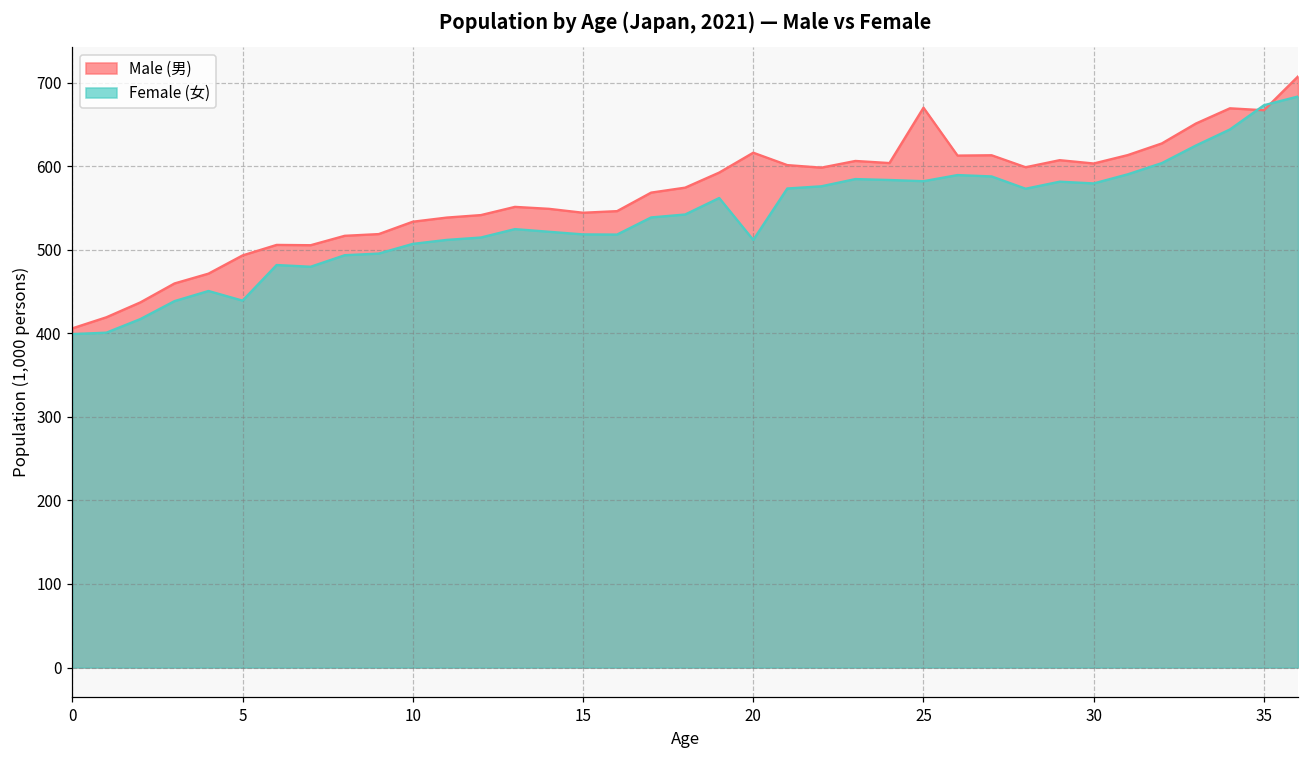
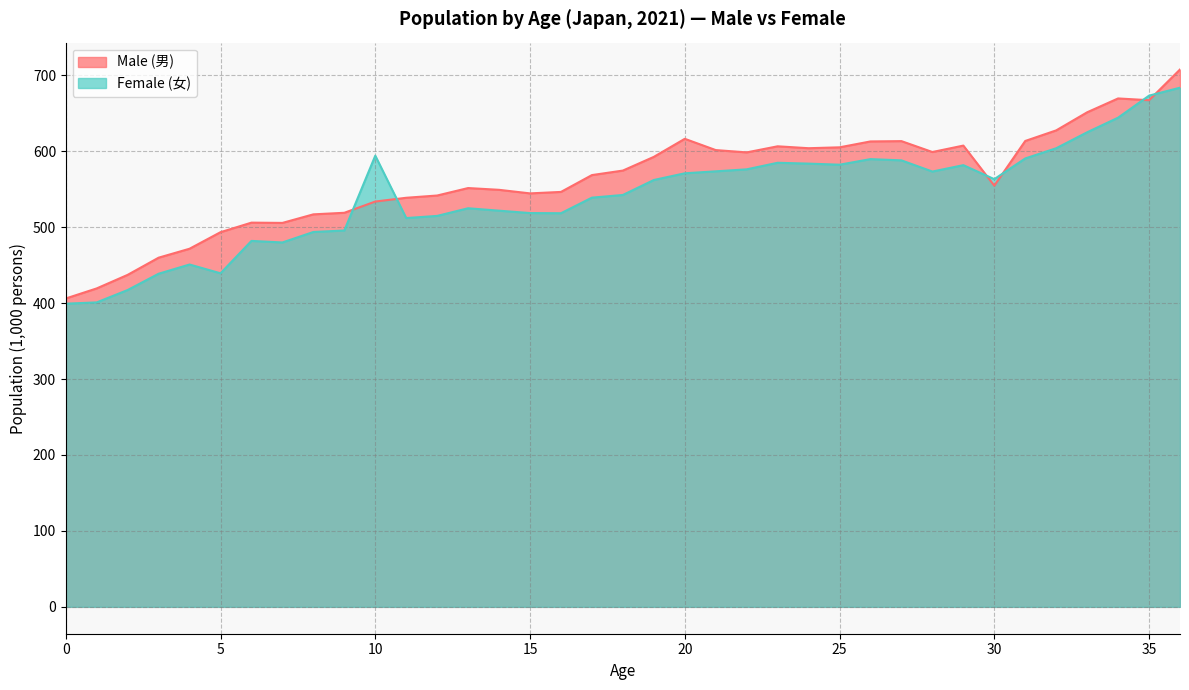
Female (女), 10: 510 -> 590
Female (女), 20: 510 -> 570
Male (男), 25: 670 -> 610
Male (男), 30: 600 -> 550
Female (女), 30: 580 -> 560
